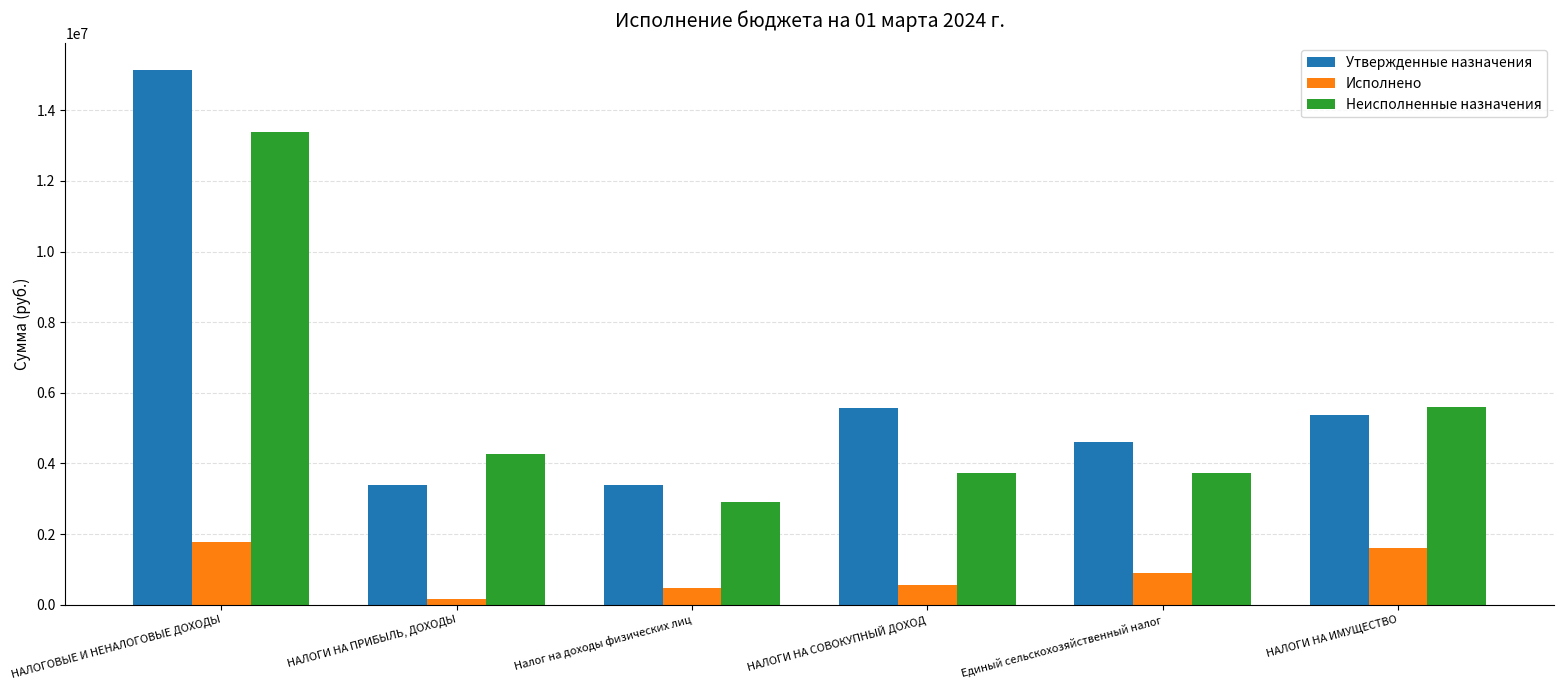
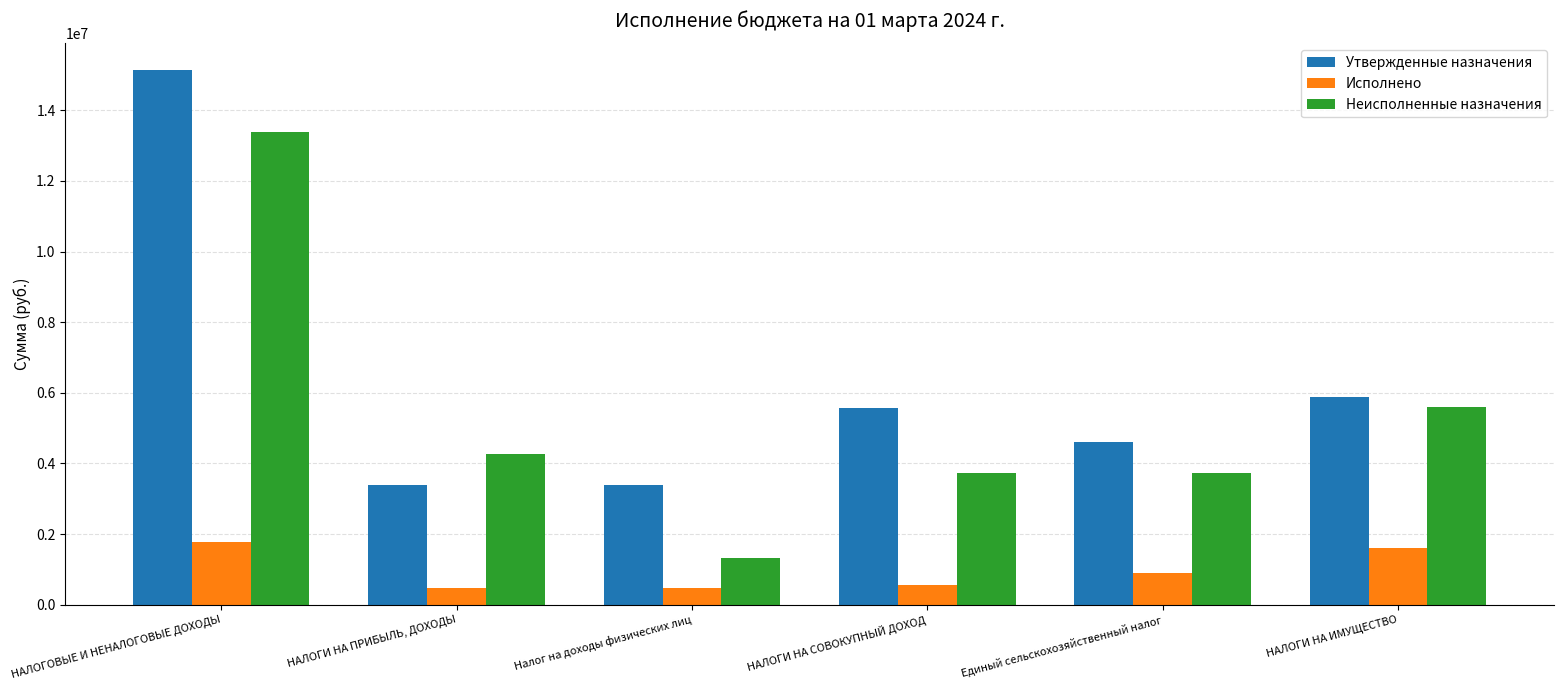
Исполнено, НАЛОГИ НА ПРИБЫЛЬ, ДОХОДЫ: 200000 -> 500000
Неисполненные назначения, Налог на доходы физических лиц: 2900000 -> 1300000
Утвержденные назначения, НАЛОГИ НА ИМУЩЕСТВО: 5400000 -> 5900000
